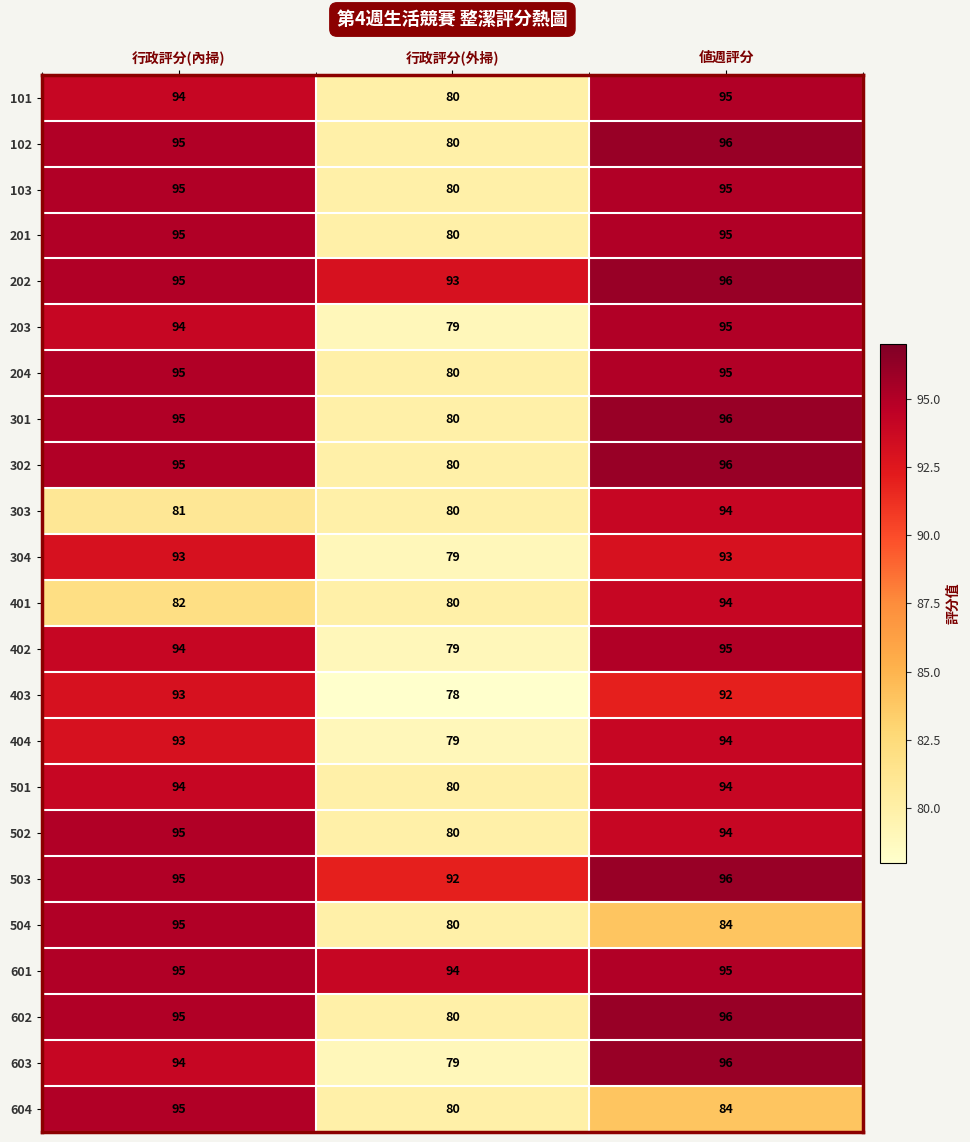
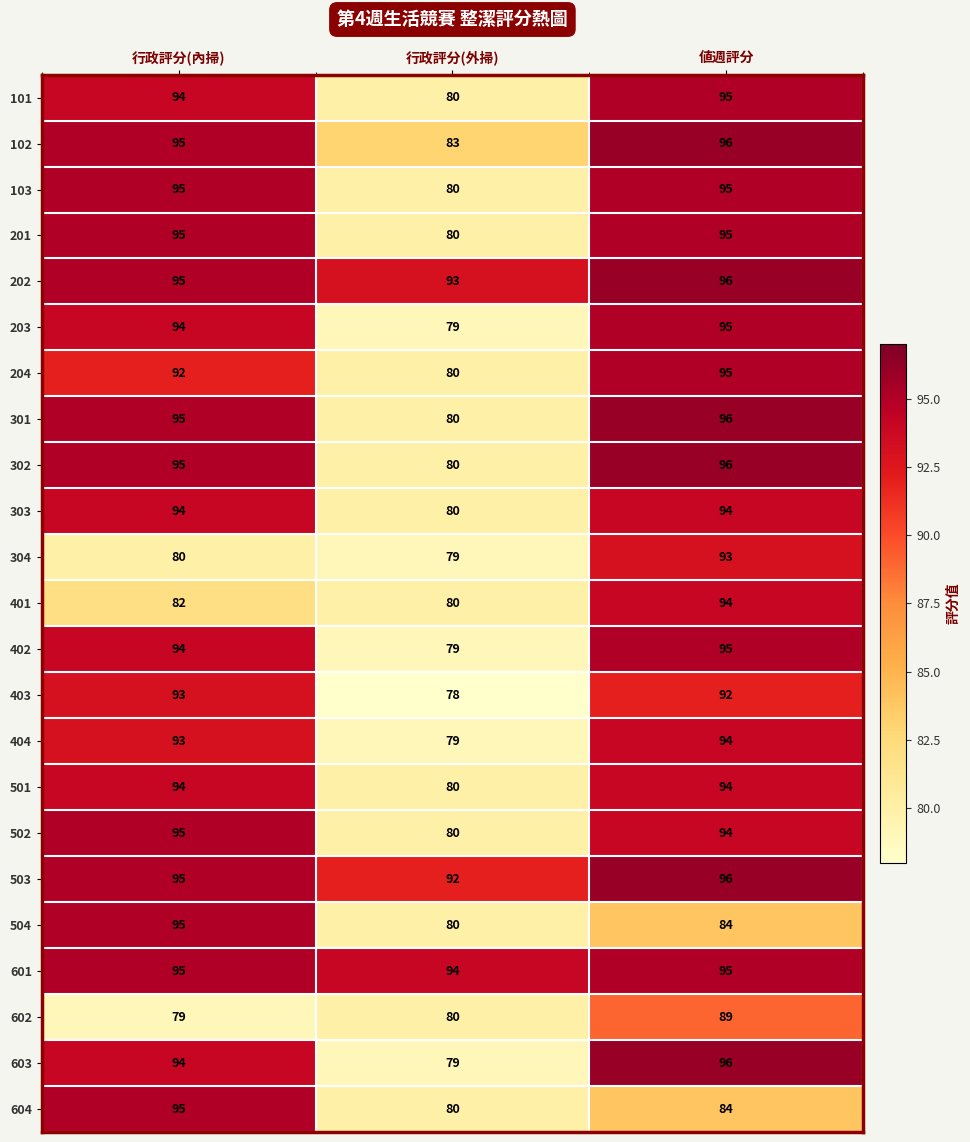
102, 行政評分(外掃): 80 -> 83
204, 行政評分(內掃): 95 -> 92
303, 行政評分(內掃): 81 -> 94
304, 行政評分(內掃): 93 -> 80
602, 行政評分(內掃): 95 -> 79
602, 値週評分: 96 -> 89
